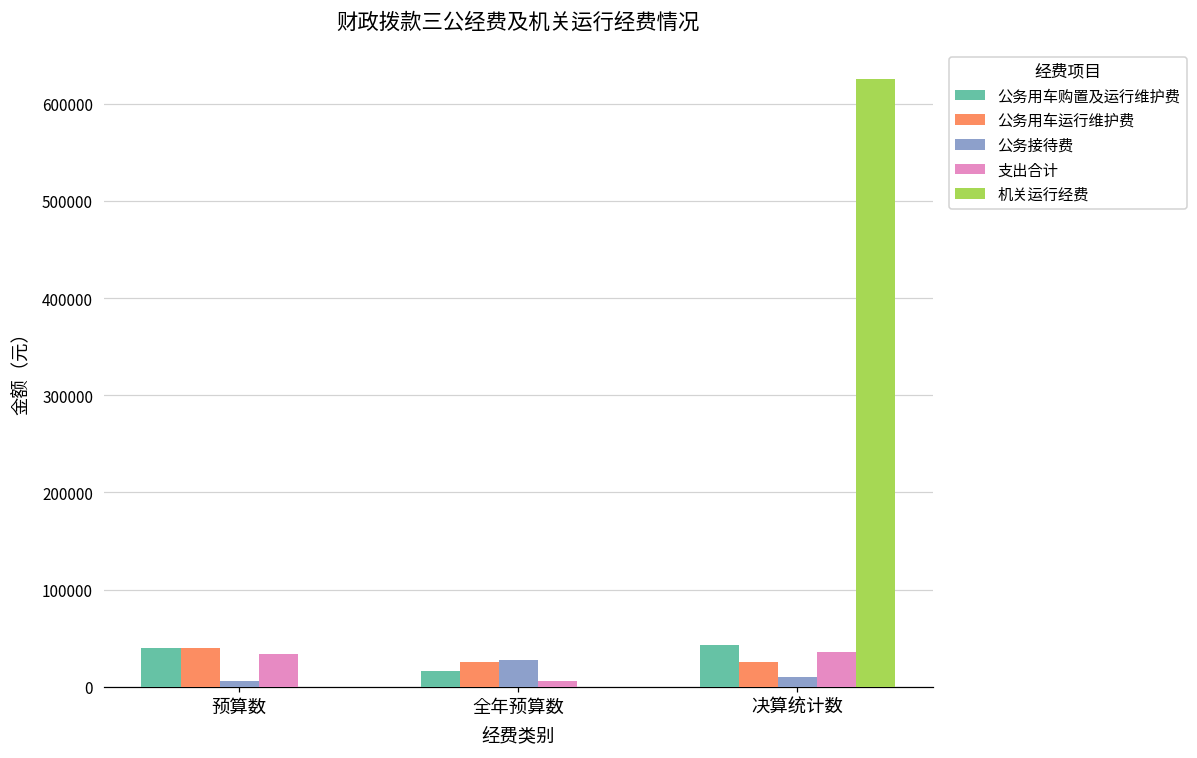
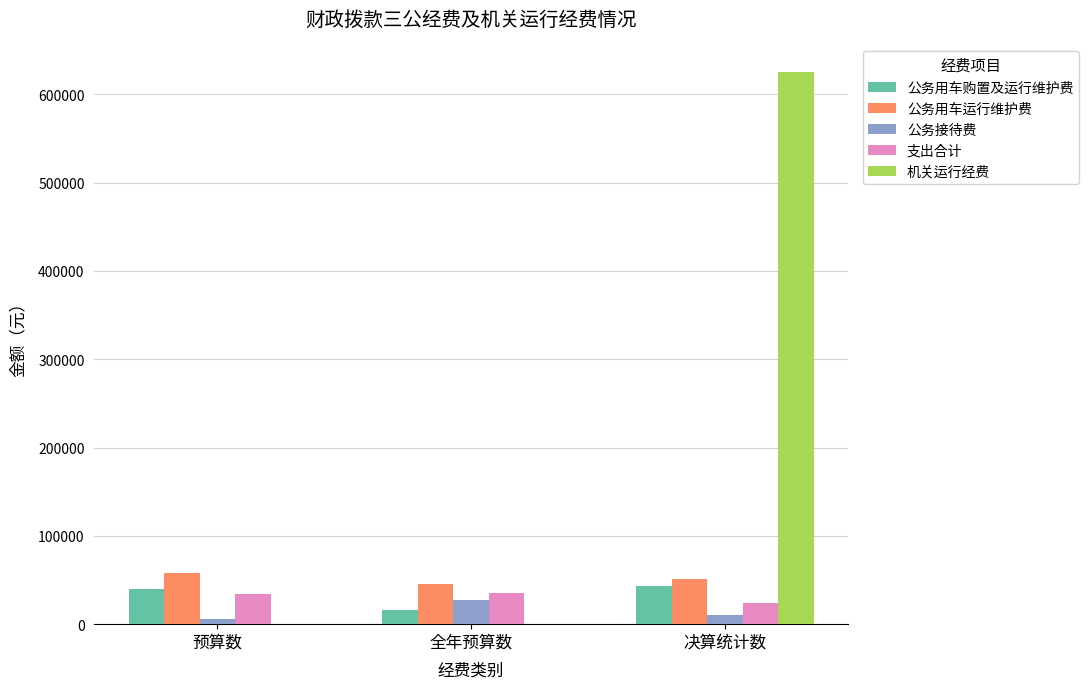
公务用车运行维护费, 预算数: 40000 -> 60000
公务用车运行维护费, 全年预算数: 30000 -> 50000
支出合计, 全年预算数: 10000 -> 40000
公务用车运行维护费, 决算统计数: 30000 -> 50000
支出合计, 决算统计数: 40000 -> 20000
